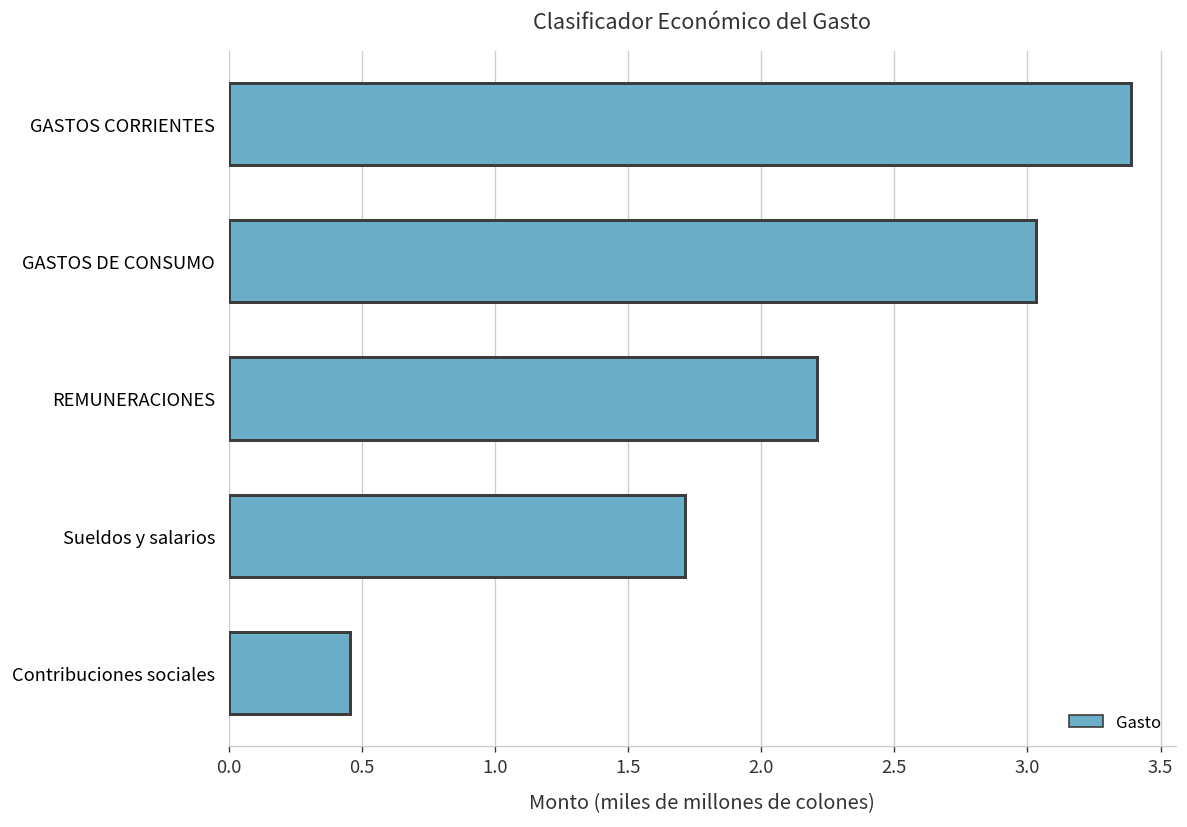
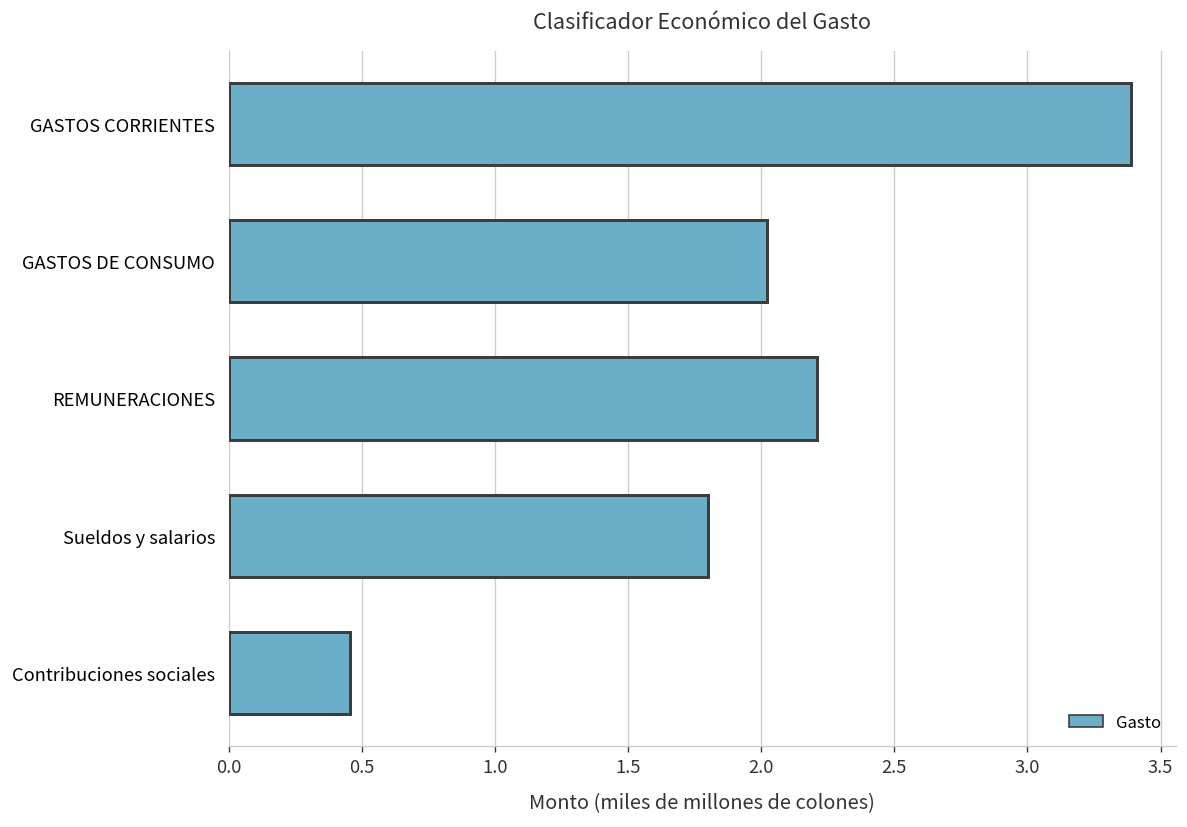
GASTOS DE CONSUMO: 3.03 -> 2.02
Sueldos y salarios: 1.71 -> 1.80
